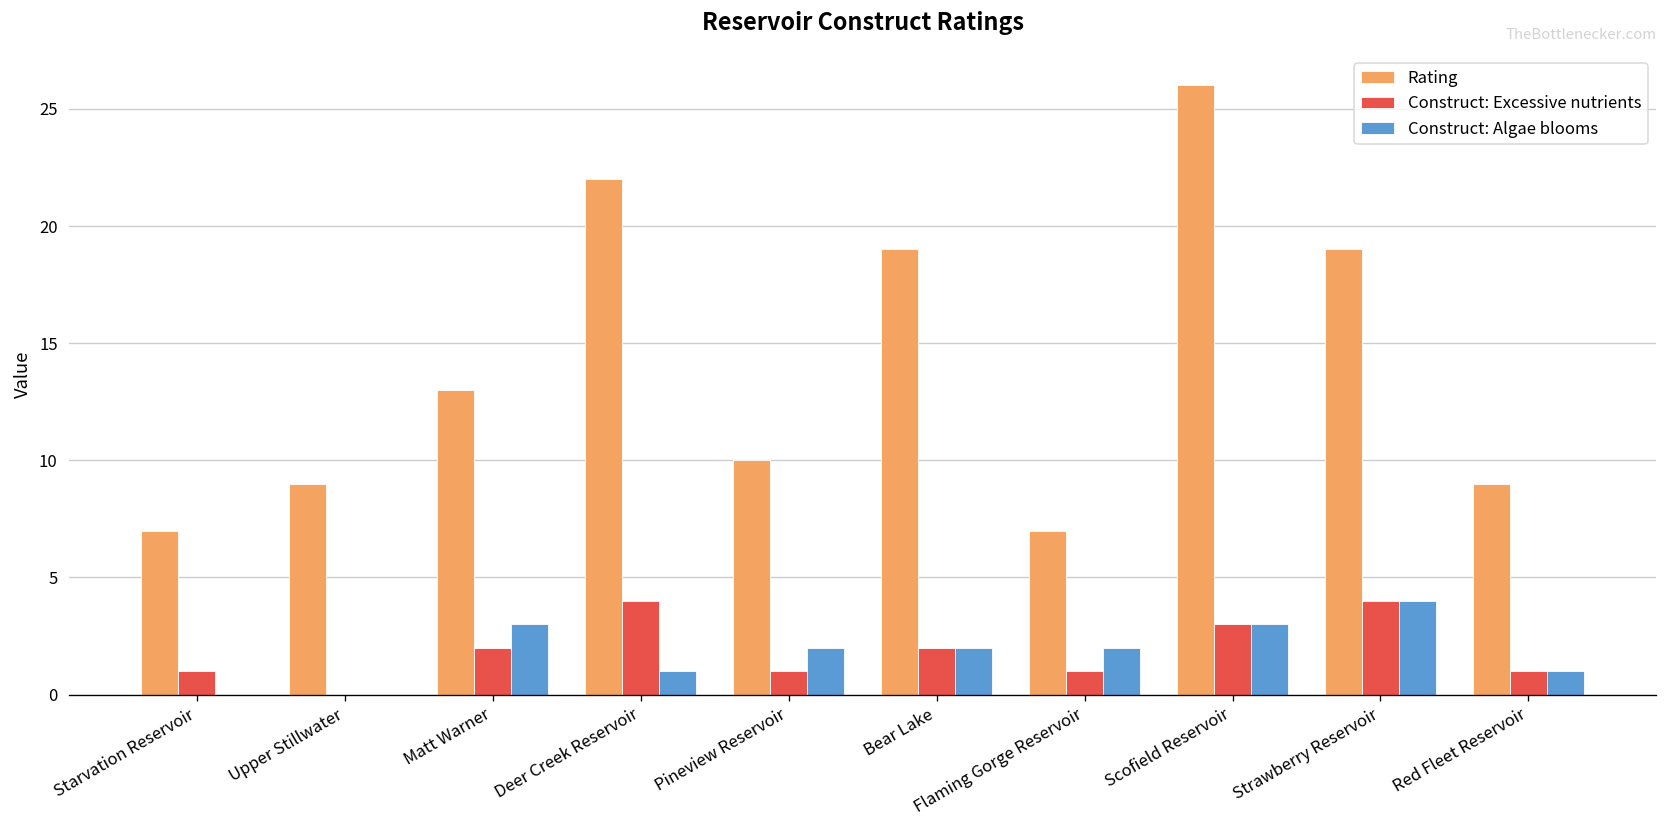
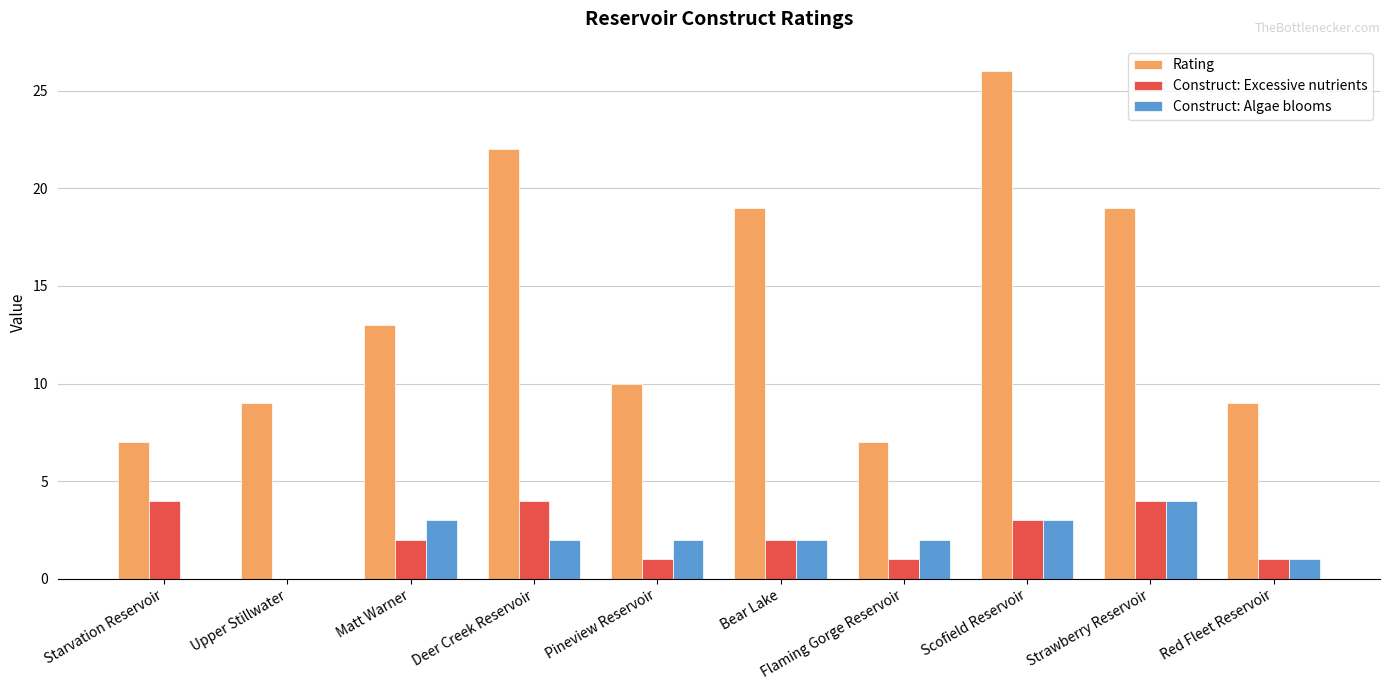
Construct: Excessive nutrients, Starvation Reservoir: 1 -> 4
Construct: Algae blooms, Deer Creek Reservoir: 1 -> 2
